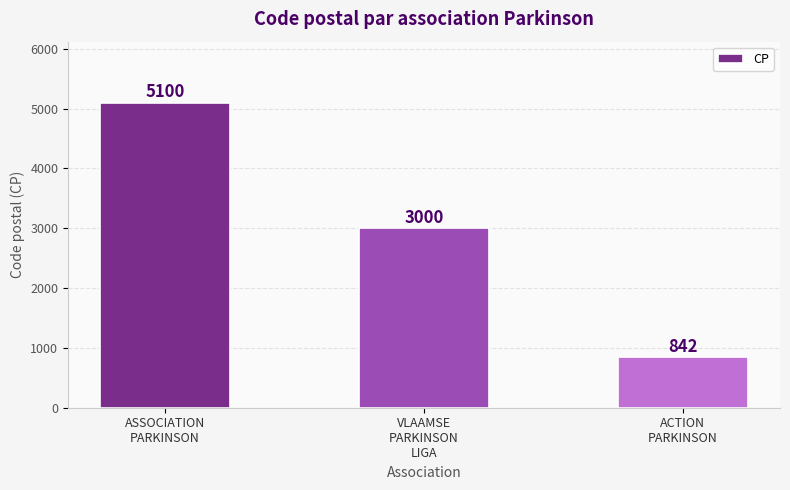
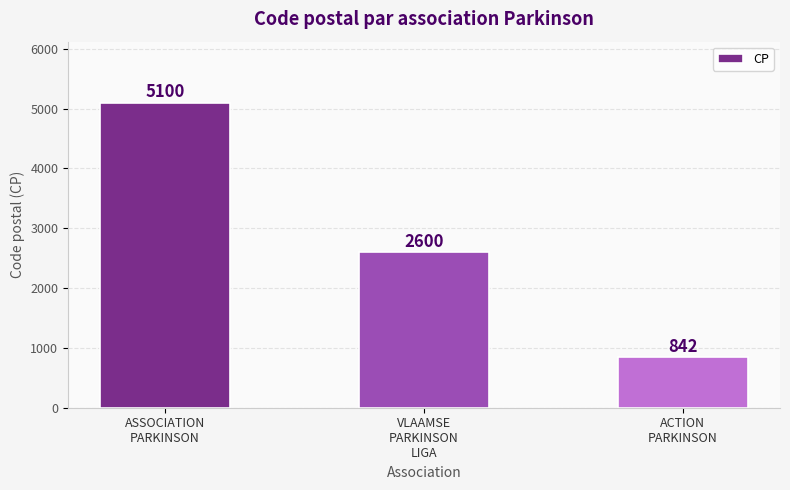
VLAAMSE PARKINSON LIGA: 3000 -> 2600
